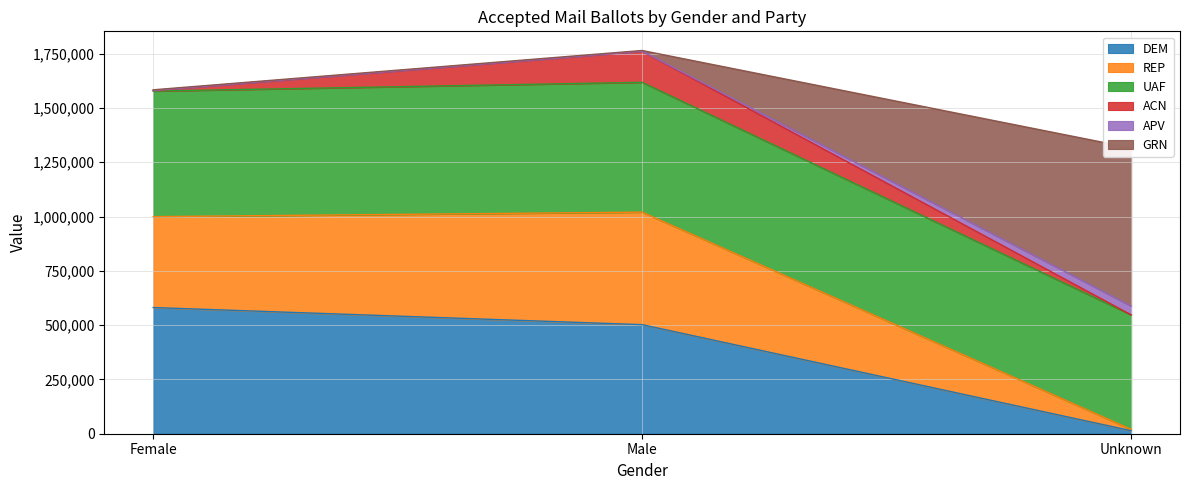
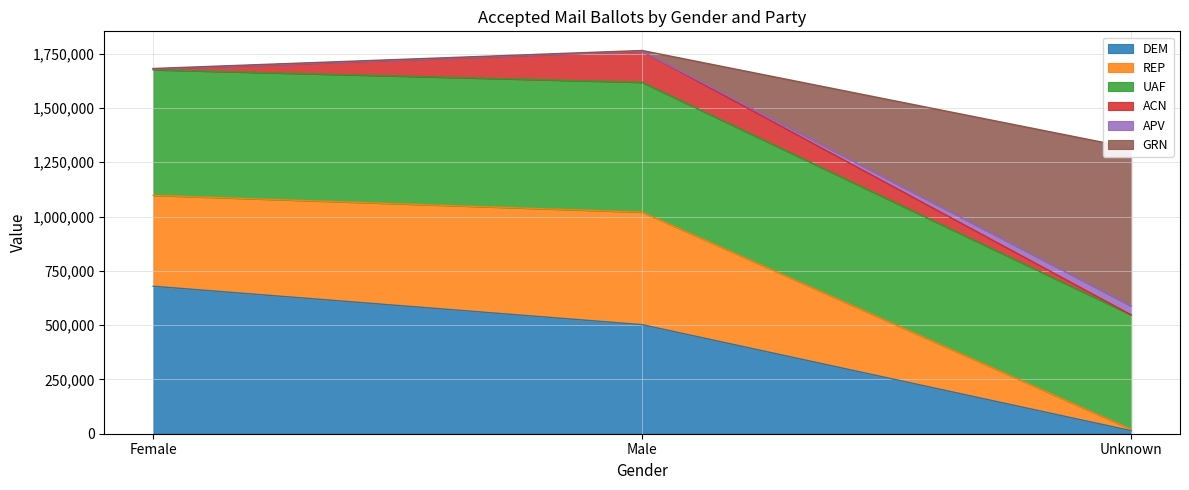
DEM, Female: 580,000 -> 680,000
